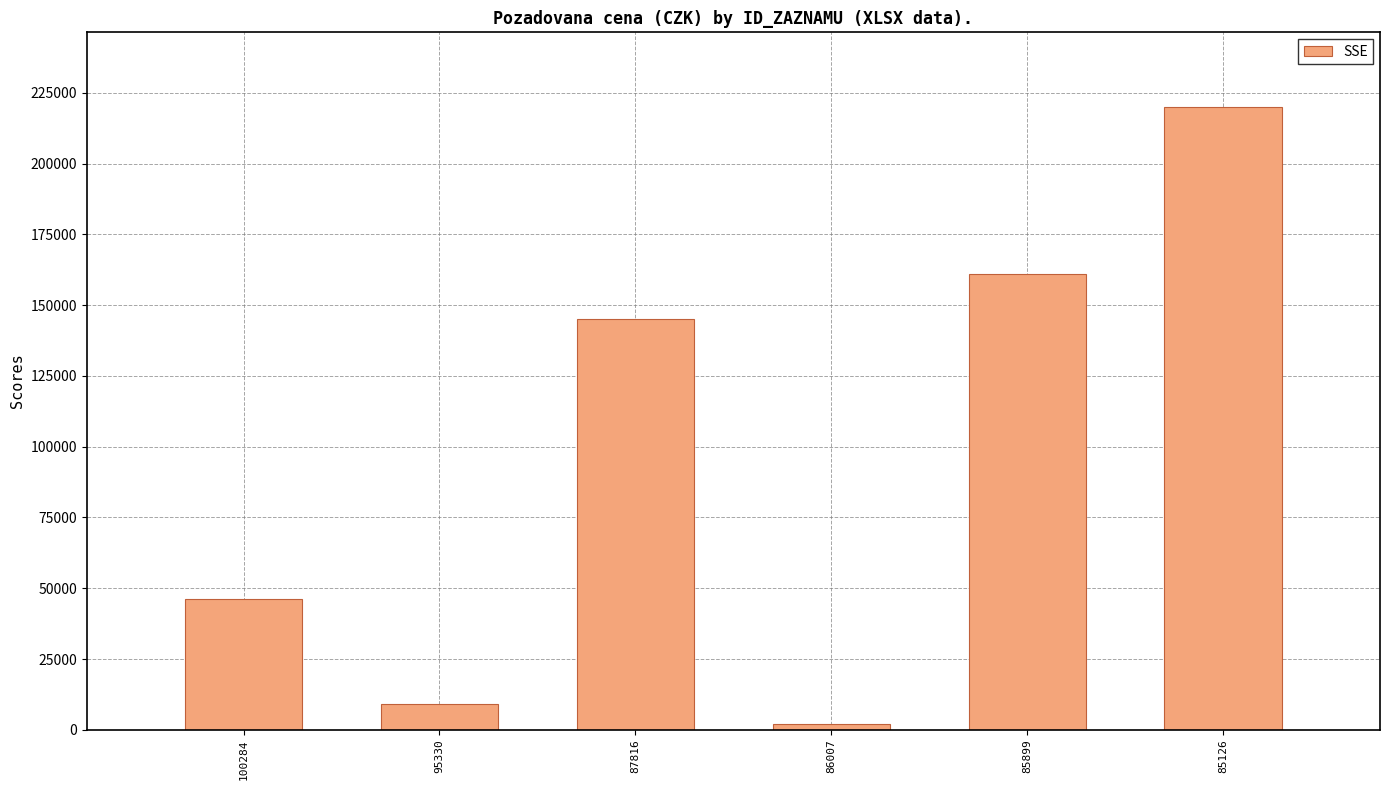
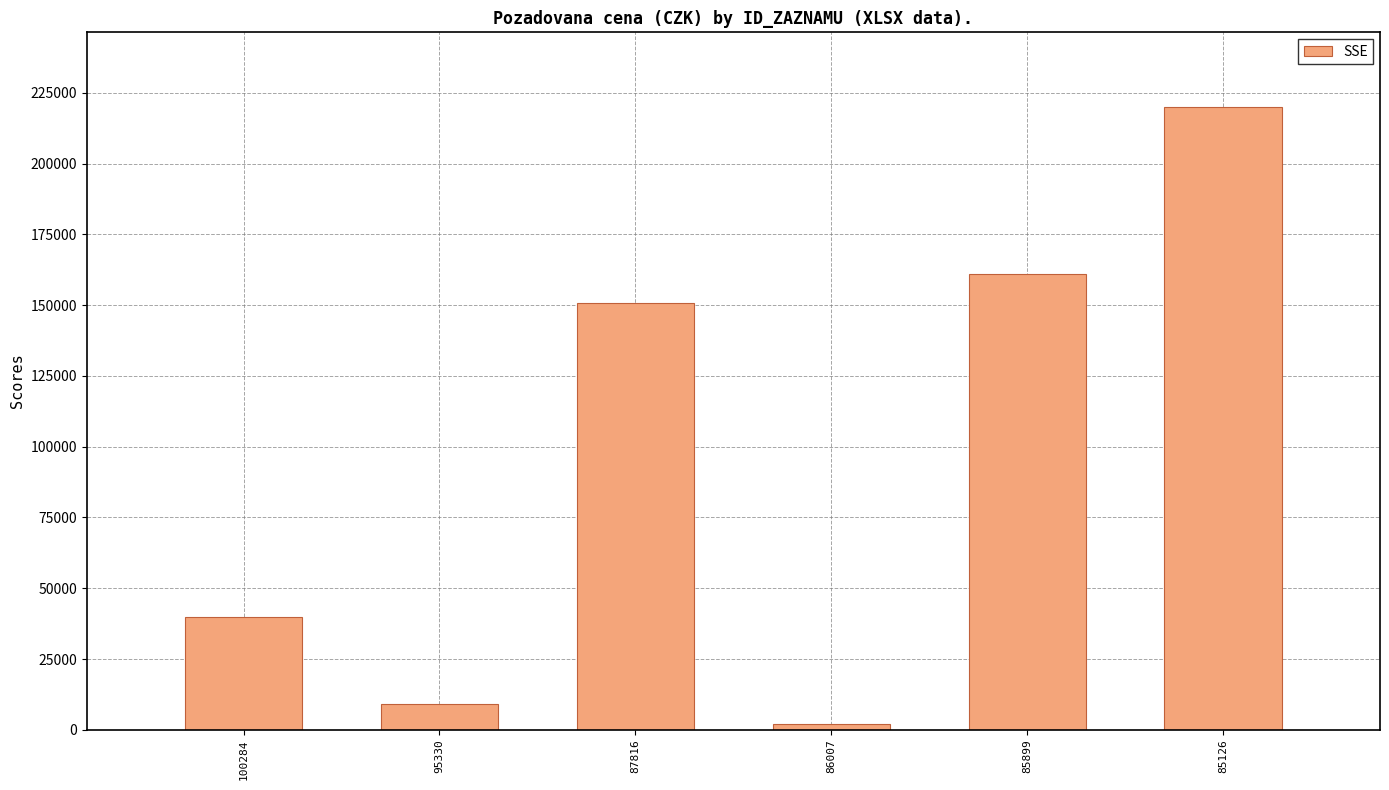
100284: 46000 -> 40000
87816: 145000 -> 151000
